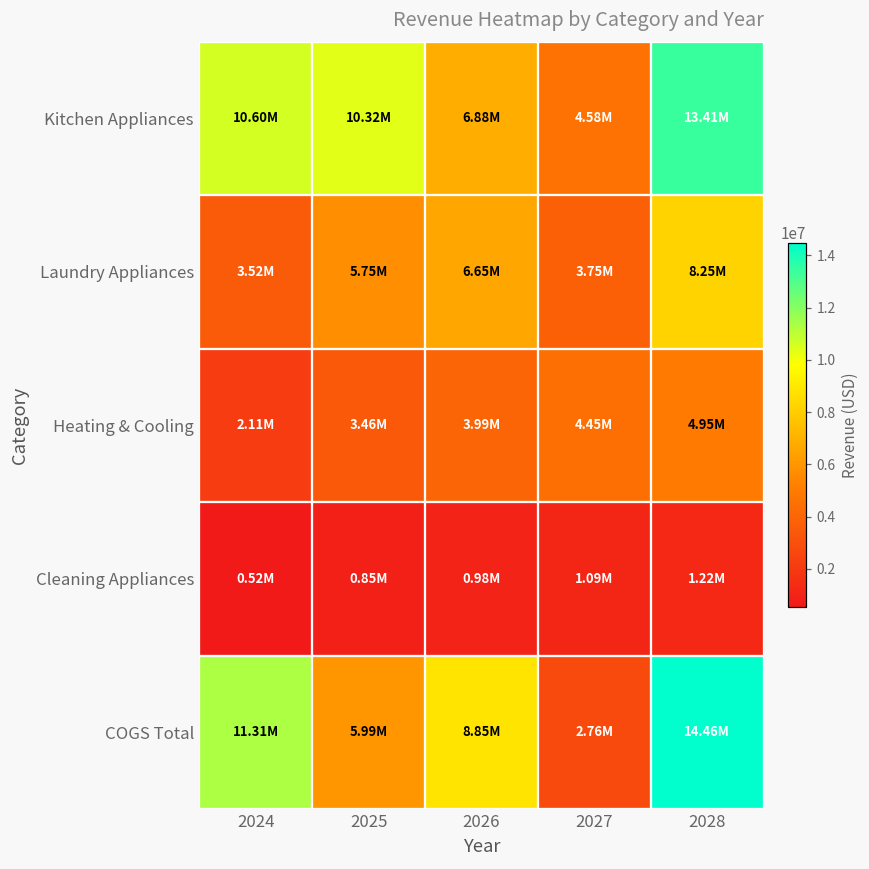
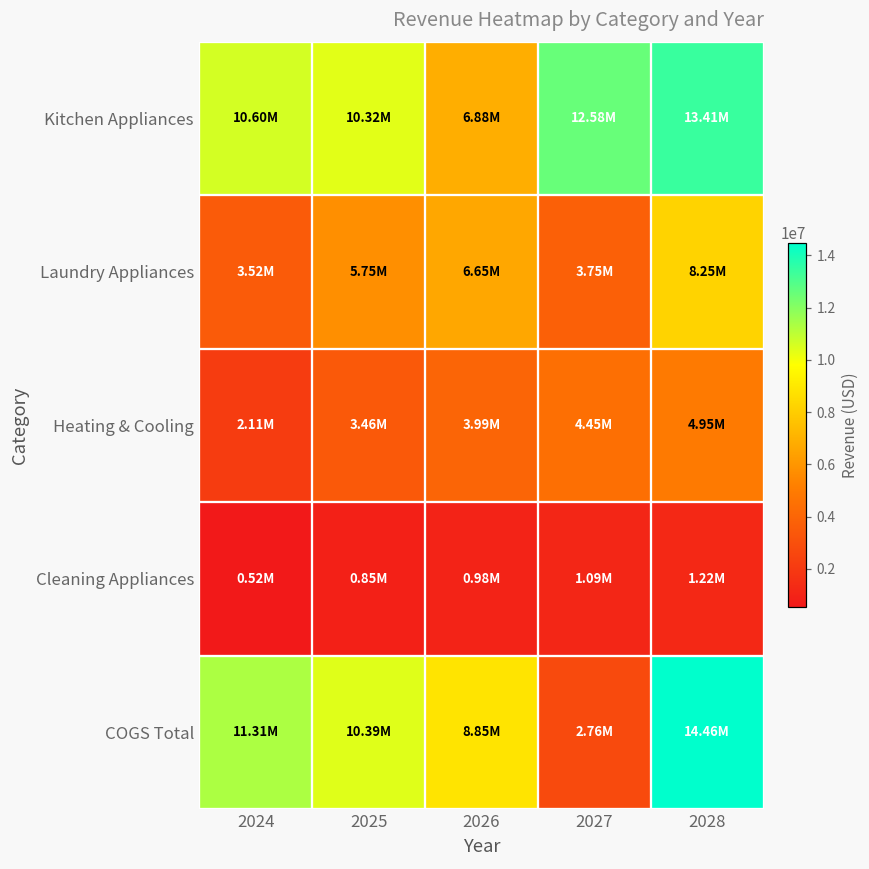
Kitchen Appliances, 2027: 4.58M -> 12.58M
COGS Total, 2025: 5.99M -> 10.39M
